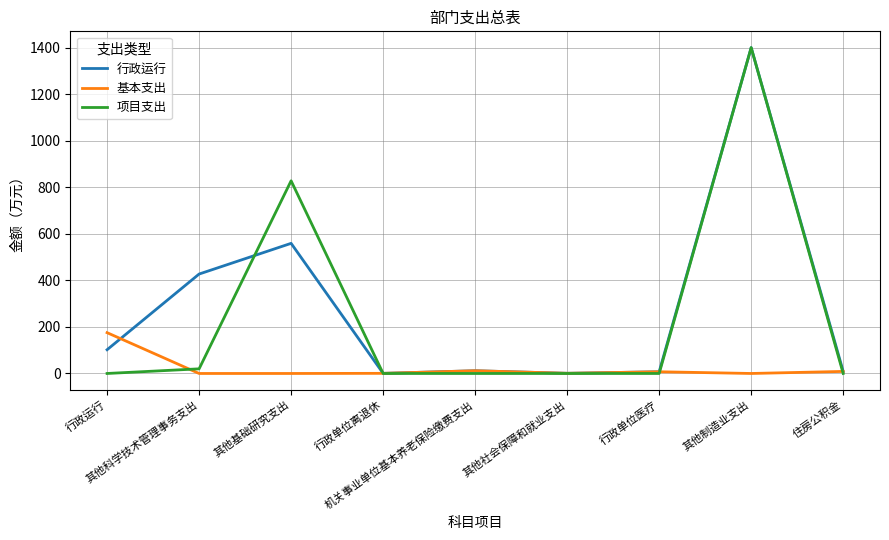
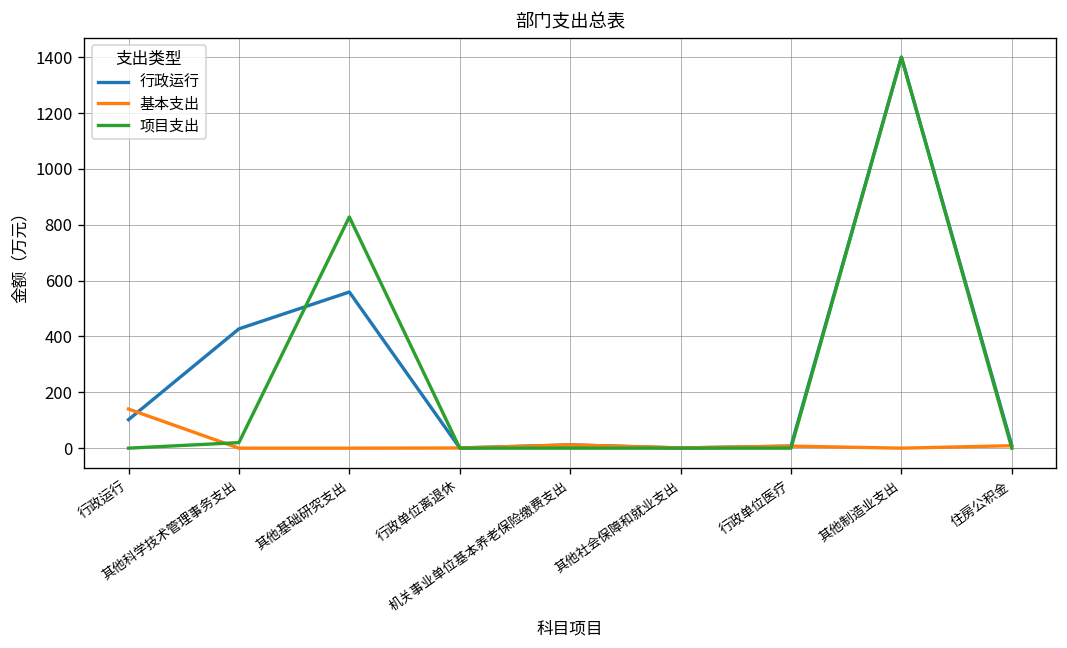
基本支出, 行政运行: 180 -> 140
